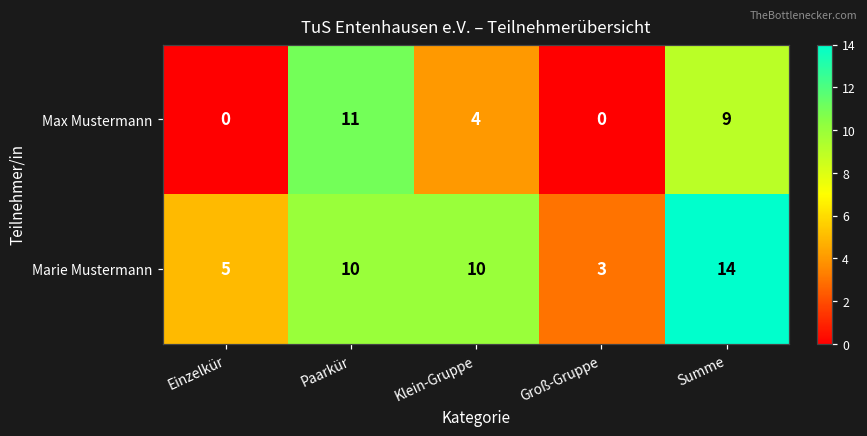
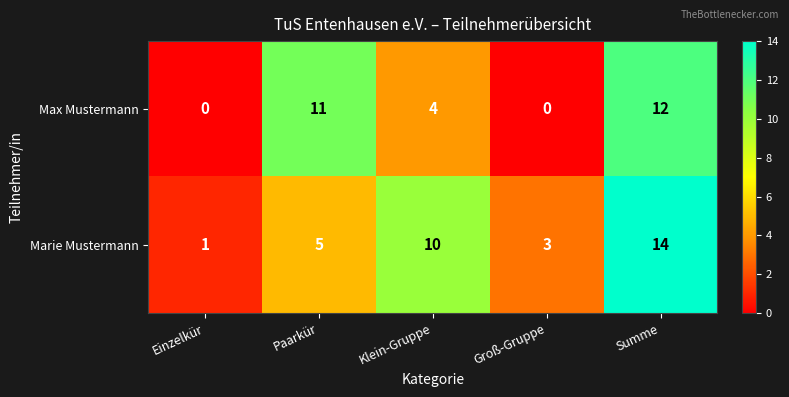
Max Mustermann, Summe: 9 -> 12
Marie Mustermann, Einzelkür: 5 -> 1
Marie Mustermann, Paarkür: 10 -> 5
